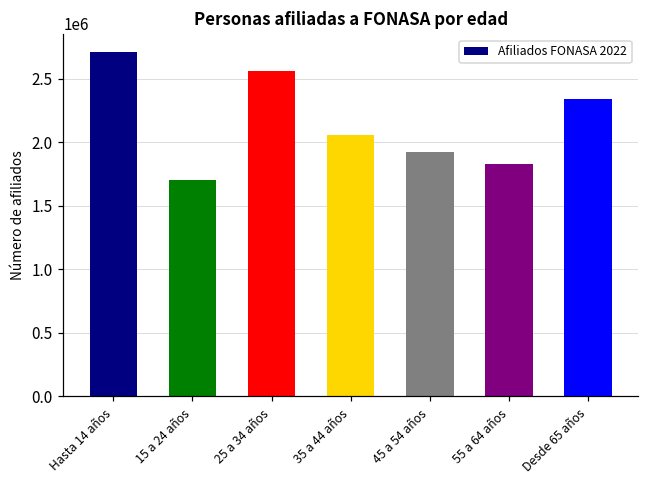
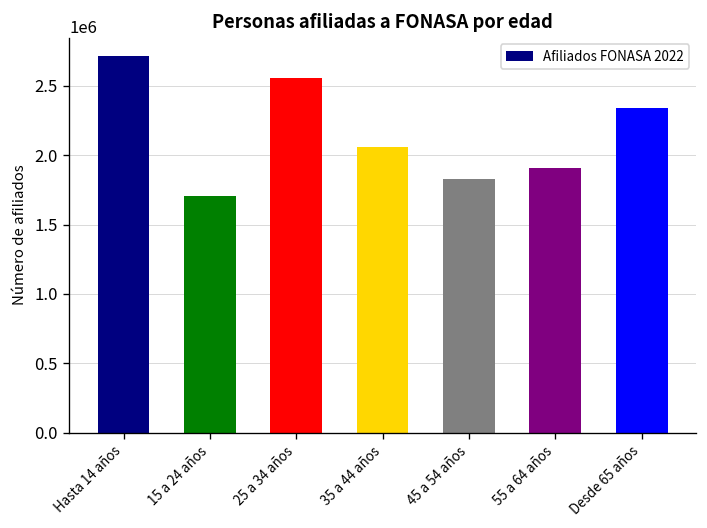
45 a 54 años: 1920000 -> 1830000
55 a 64 años: 1830000 -> 1910000
